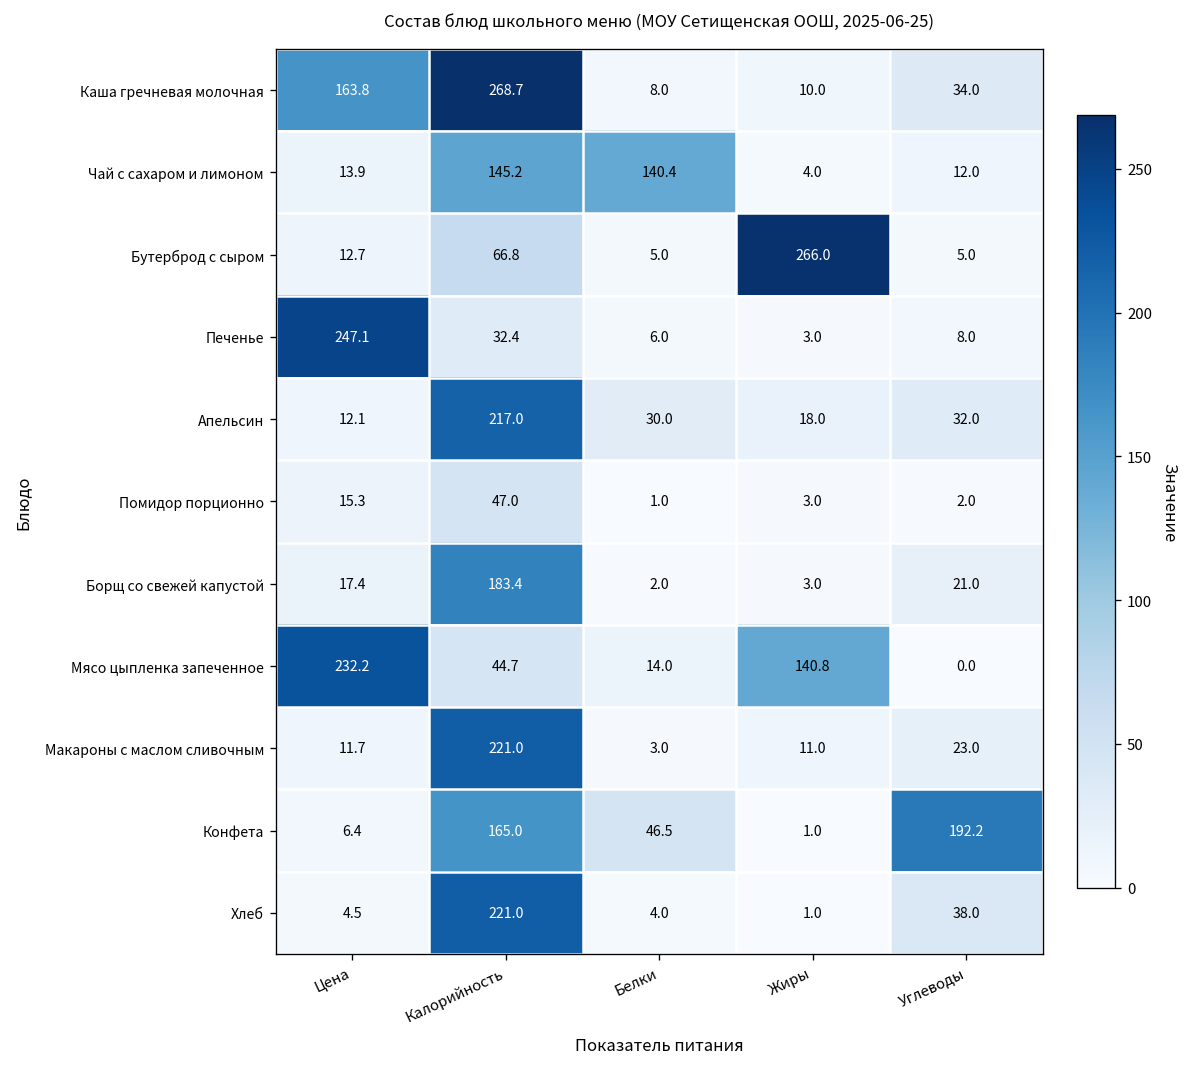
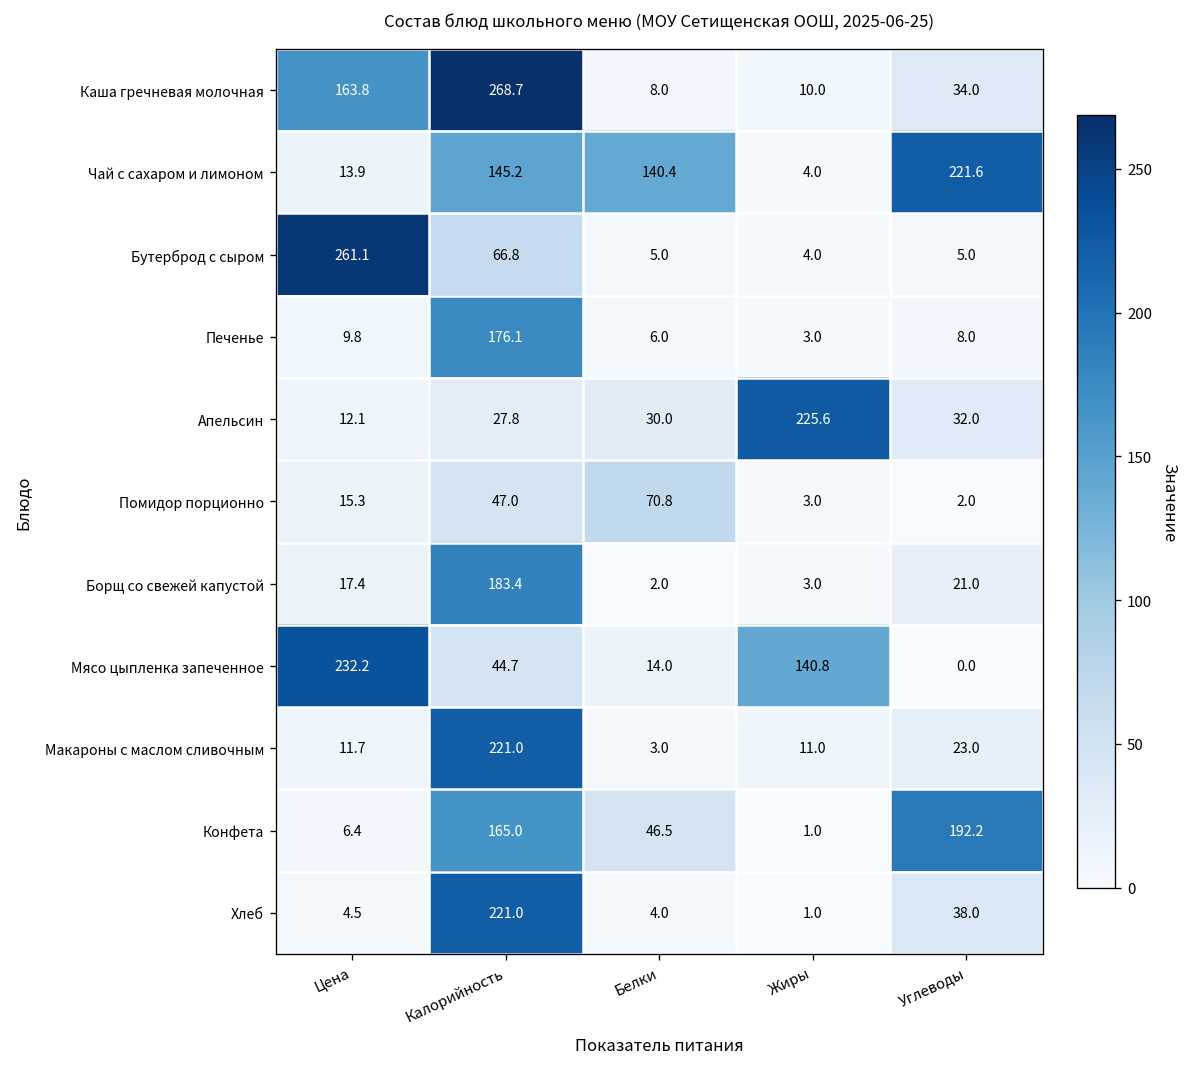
Чай с сахаром и лимоном, Углеводы: 12.0 -> 221.6
Бутерброд с сыром, Цена: 12.7 -> 261.1
Бутерброд с сыром, Жиры: 266.0 -> 4.0
Печенье, Цена: 247.1 -> 9.8
Печенье, Калорийность: 32.4 -> 176.1
Апельсин, Калорийность: 217.0 -> 27.8
Апельсин, Жиры: 18.0 -> 225.6
Помидор порционно, Белки: 1.0 -> 70.8
